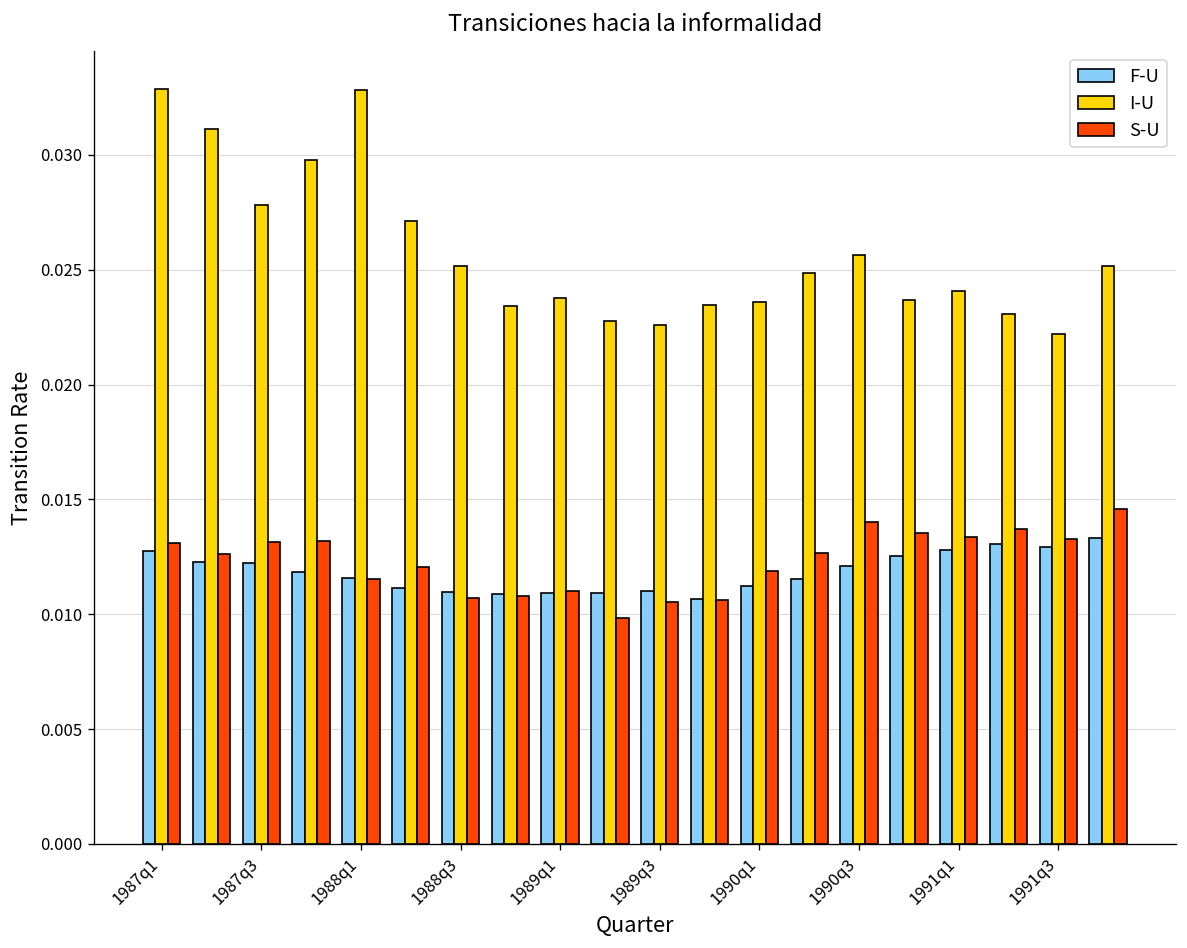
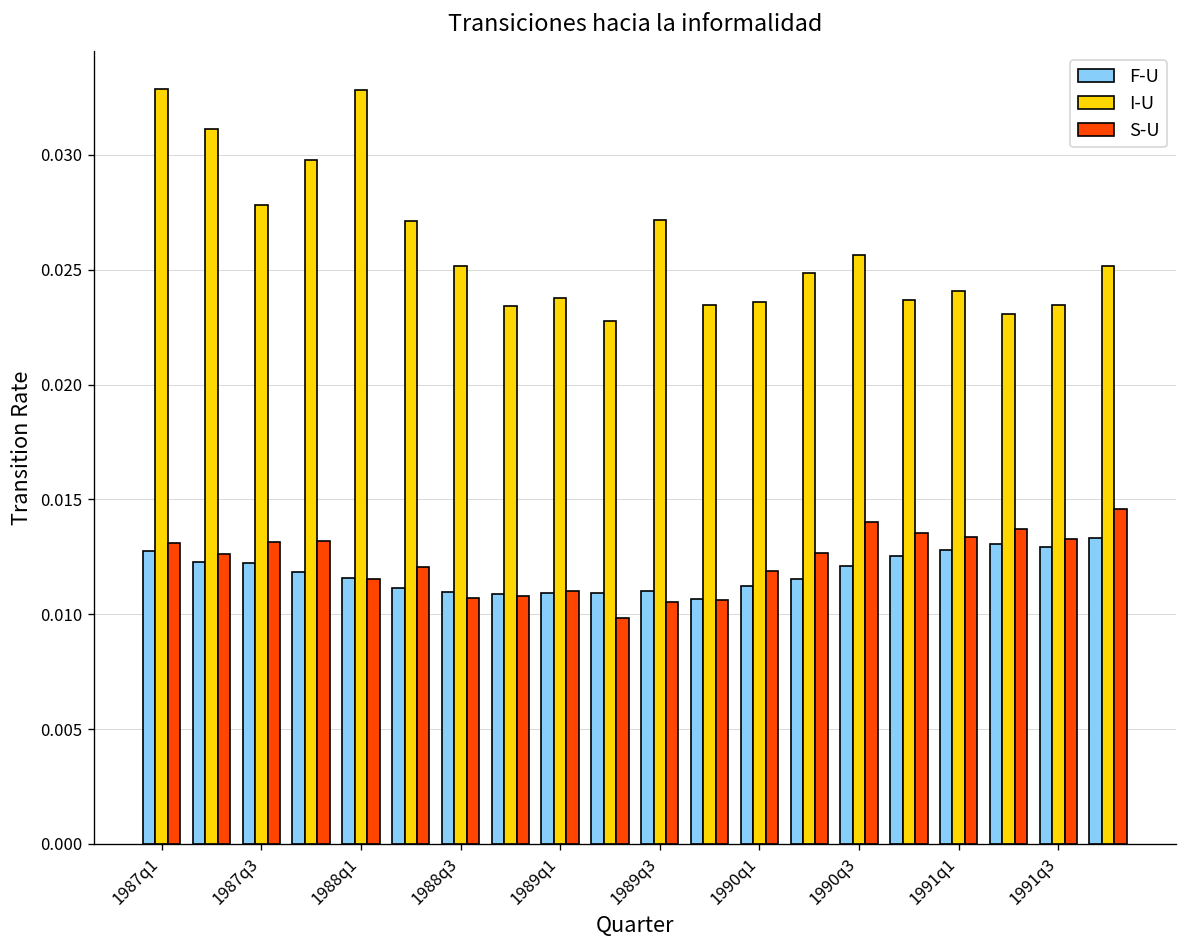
I-U, 1989q3: 0.0226 -> 0.0272
I-U, 1991q3: 0.0222 -> 0.0235
